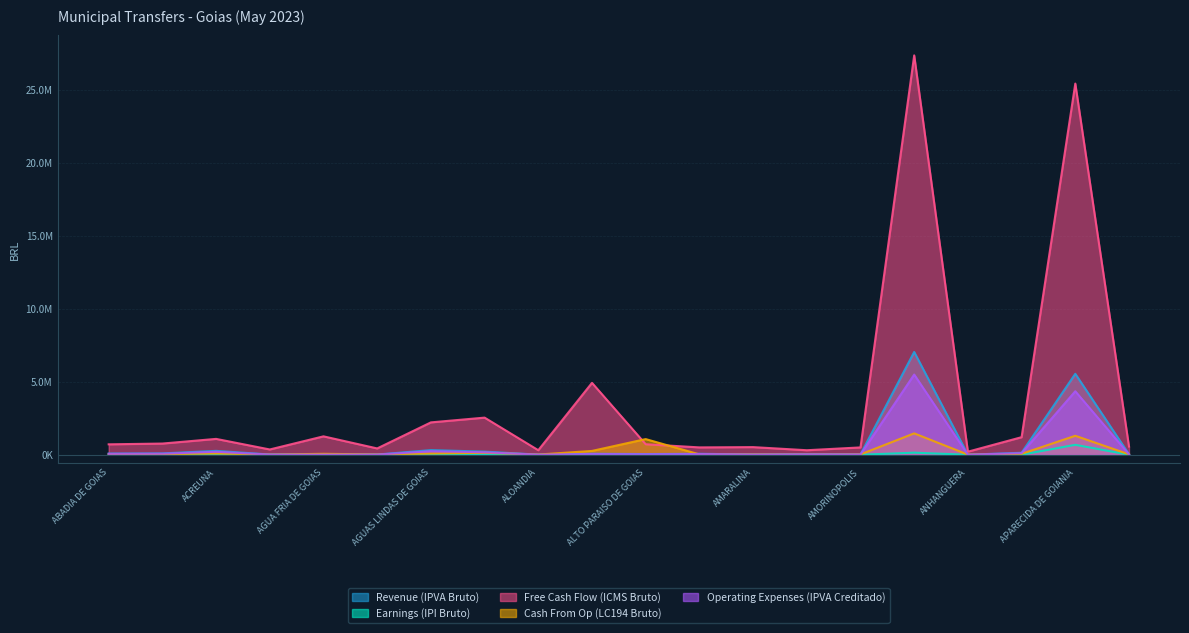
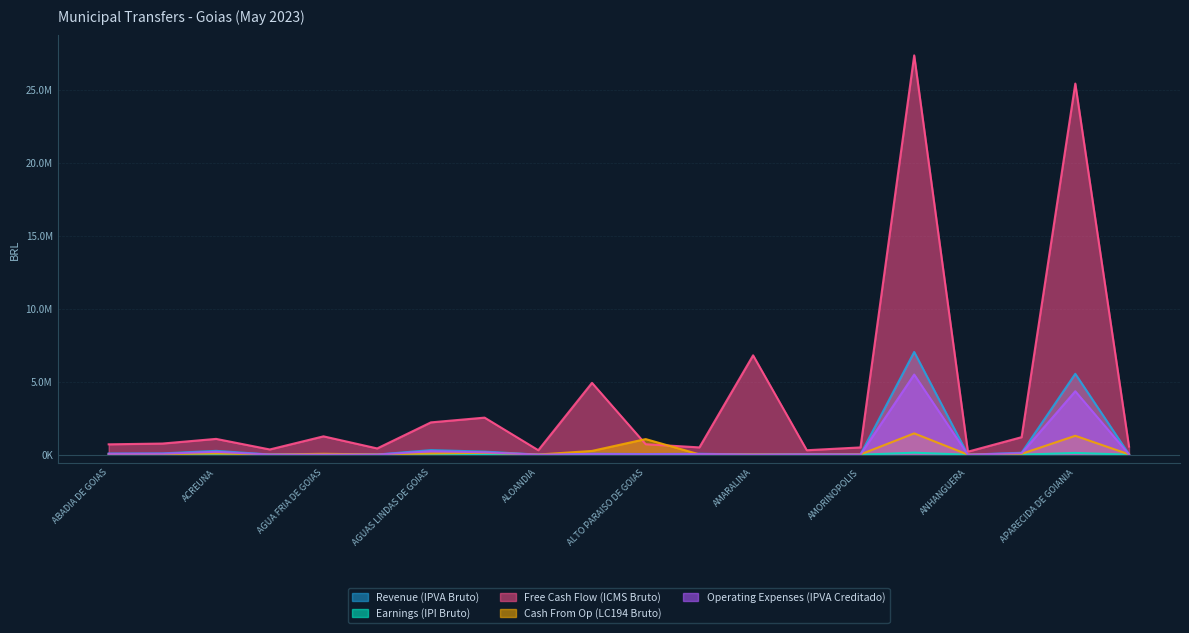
Free Cash Flow (ICMS Bruto), AMARALINA: 500000 -> 6800000
Earnings (IPI Bruto), APARECIDA DE GOIANIA: 700000 -> 100000
